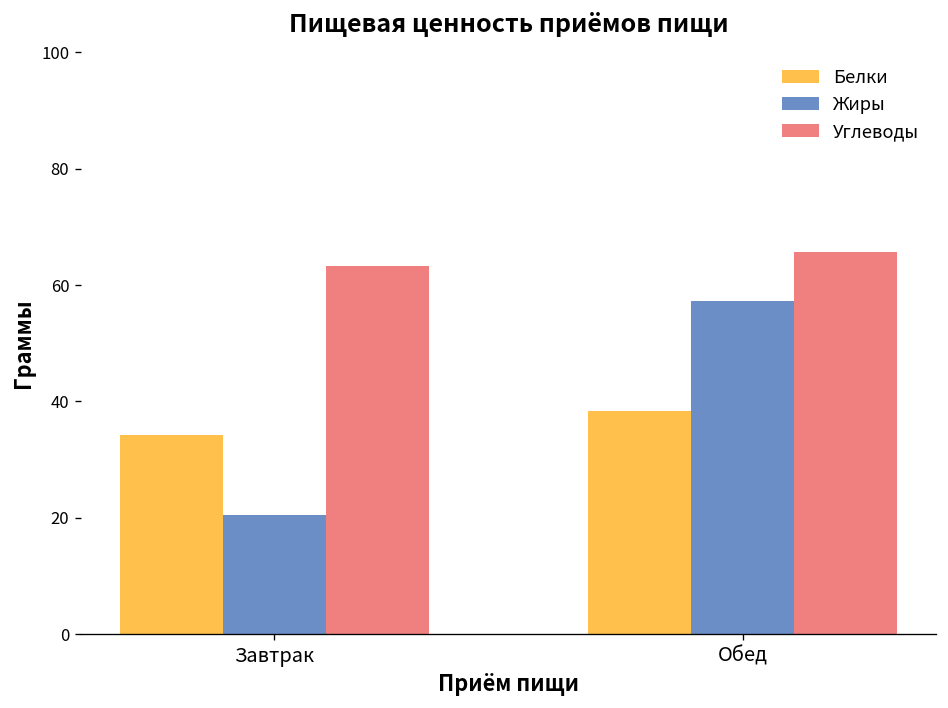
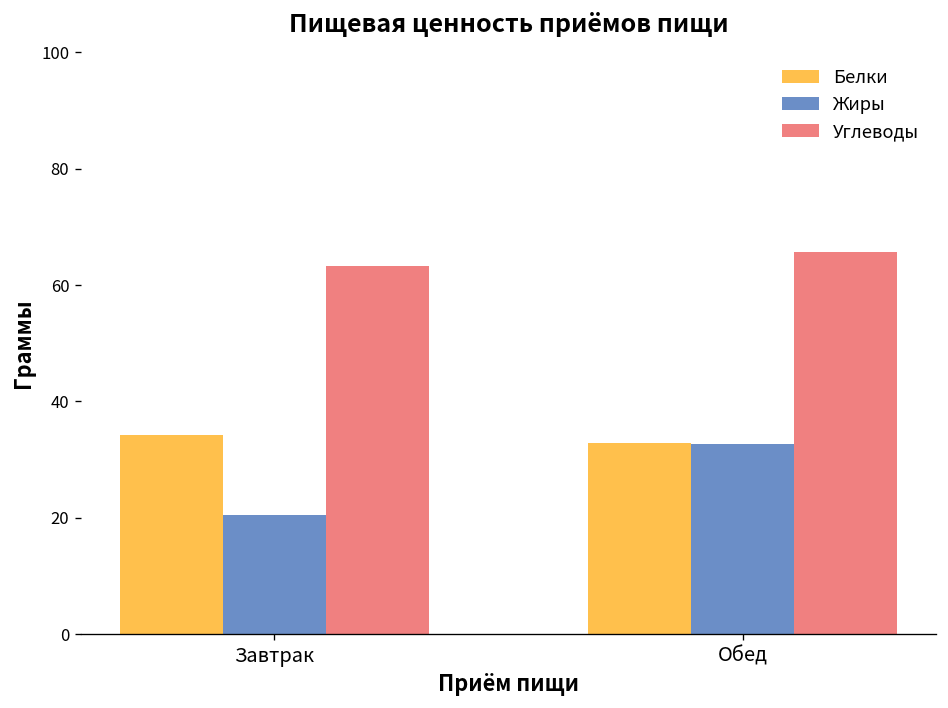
Белки, Обед: 38 -> 33
Жиры, Обед: 57 -> 33
